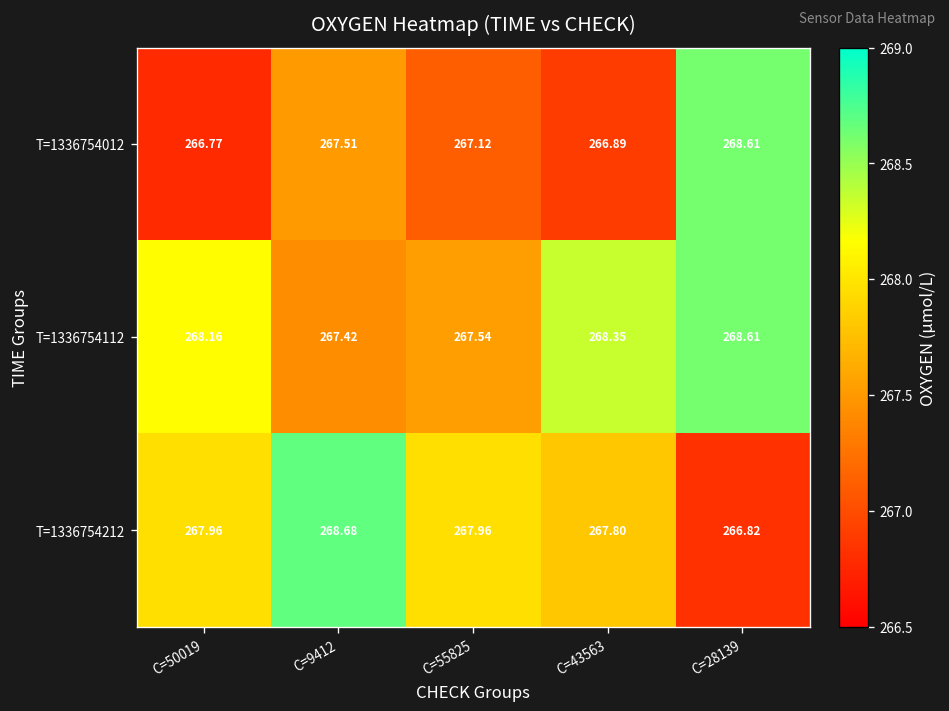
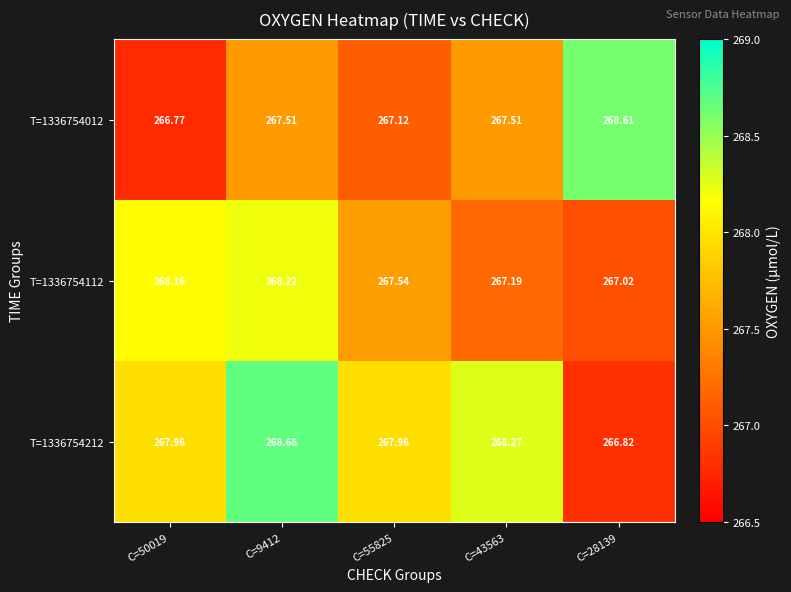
T=1336754012, C=43563: 266.89 -> 267.51
T=1336754112, C=9412: 267.42 -> 268.22
T=1336754112, C=43563: 268.35 -> 267.19
T=1336754112, C=28139: 268.61 -> 267.02
T=1336754212, C=43563: 267.80 -> 268.27
